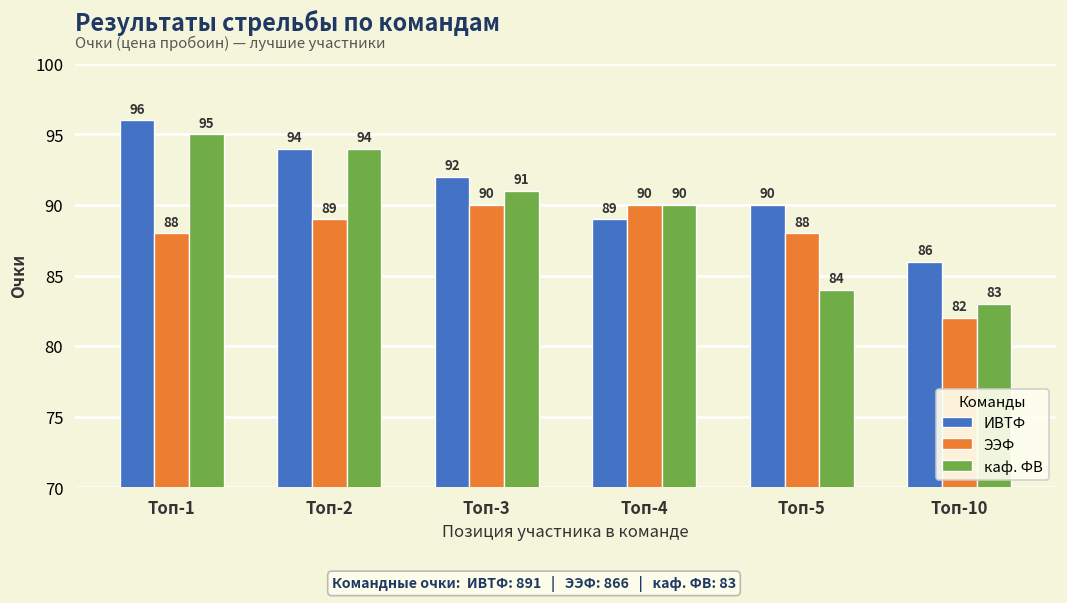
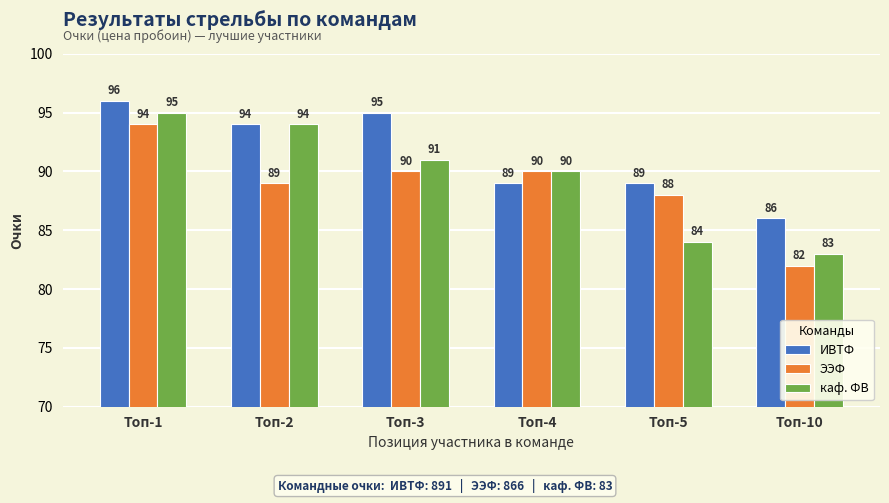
ЭЭФ, Топ-1: 88 -> 94
ИВТФ, Топ-3: 92 -> 95
ИВТФ, Топ-5: 90 -> 89
